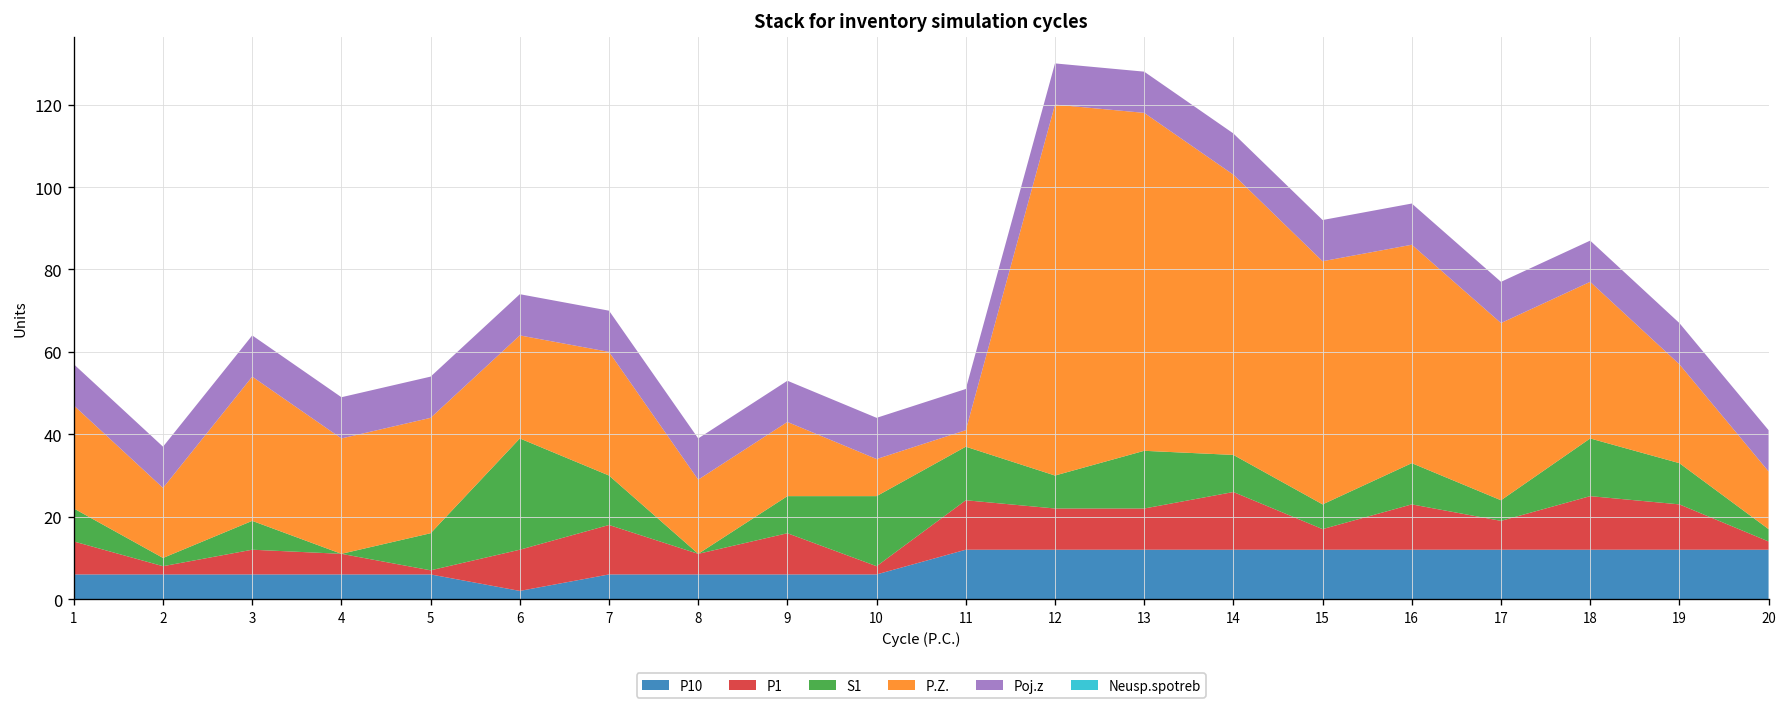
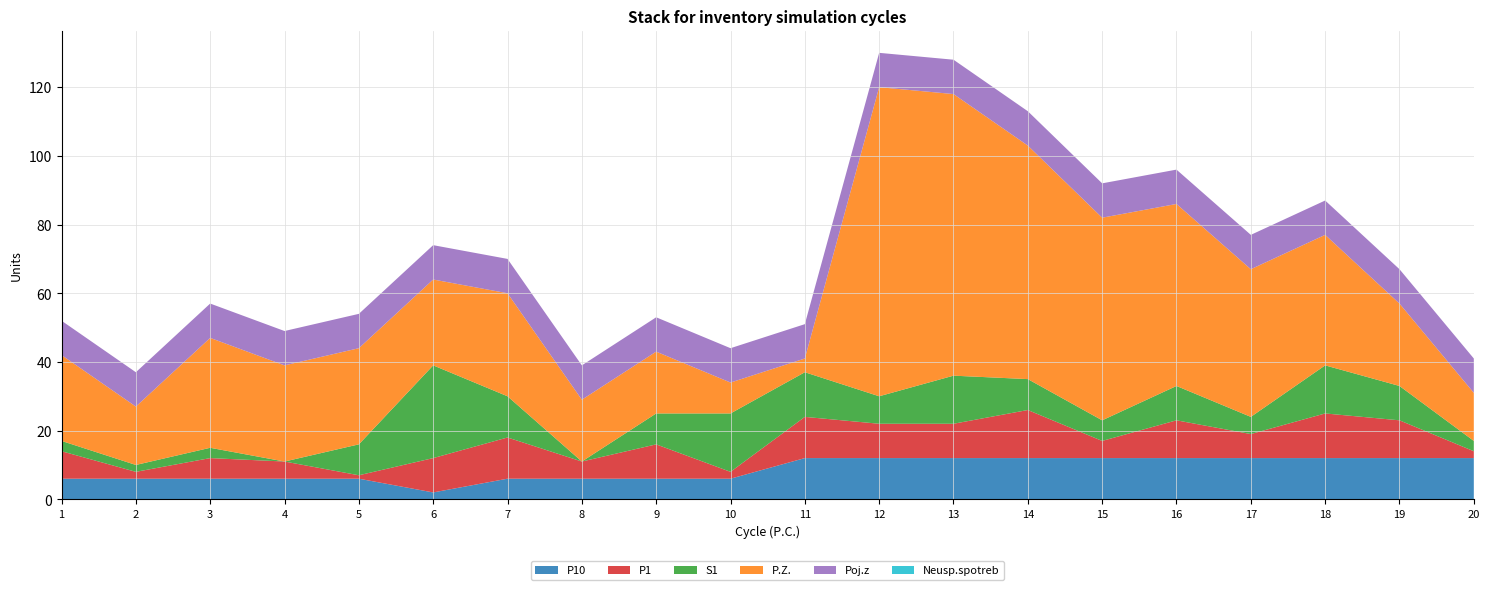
S1, 1: 8 -> 3
S1, 3: 7 -> 3
P.Z., 3: 35 -> 32
